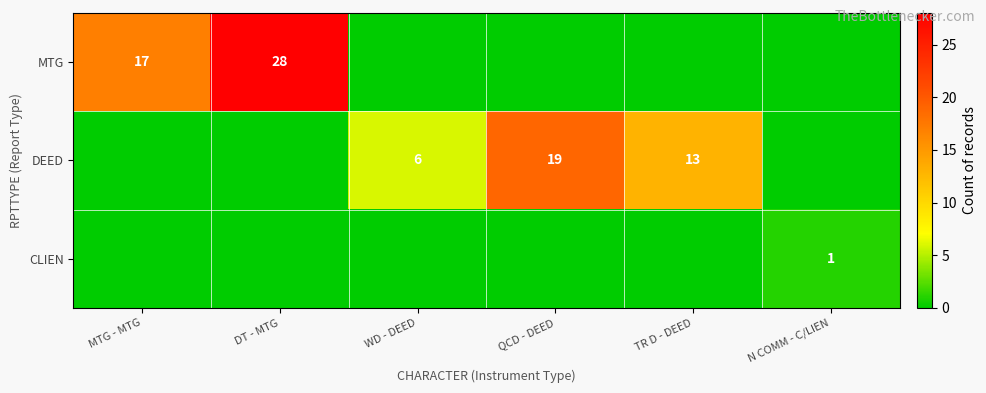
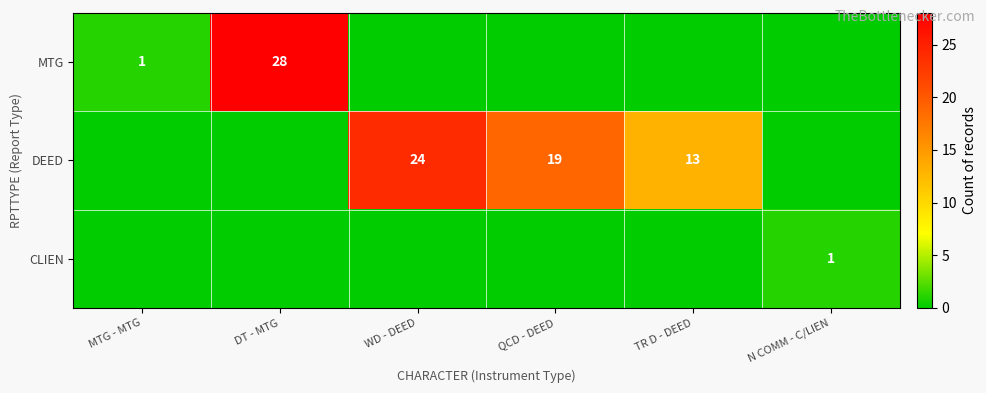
MTG, MTG - MTG: 17 -> 1
DEED, WD - DEED: 6 -> 24
